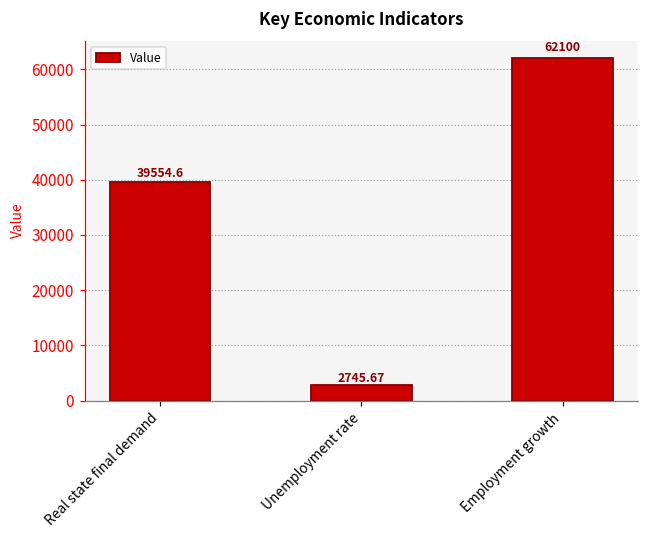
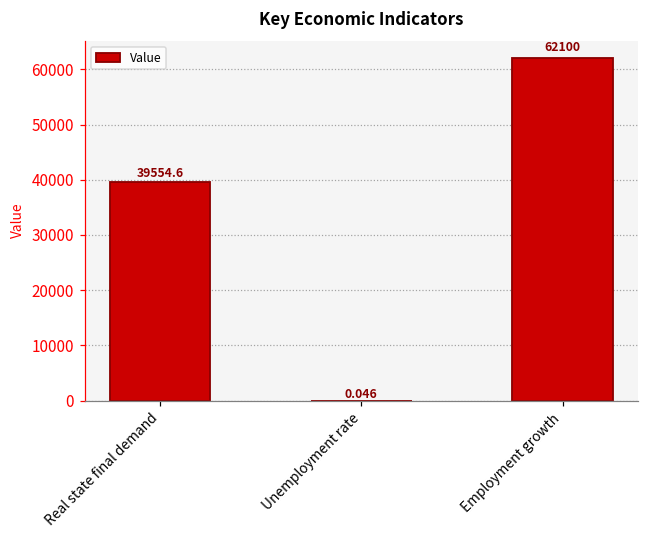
Unemployment rate: 2745.67 -> 0.046
